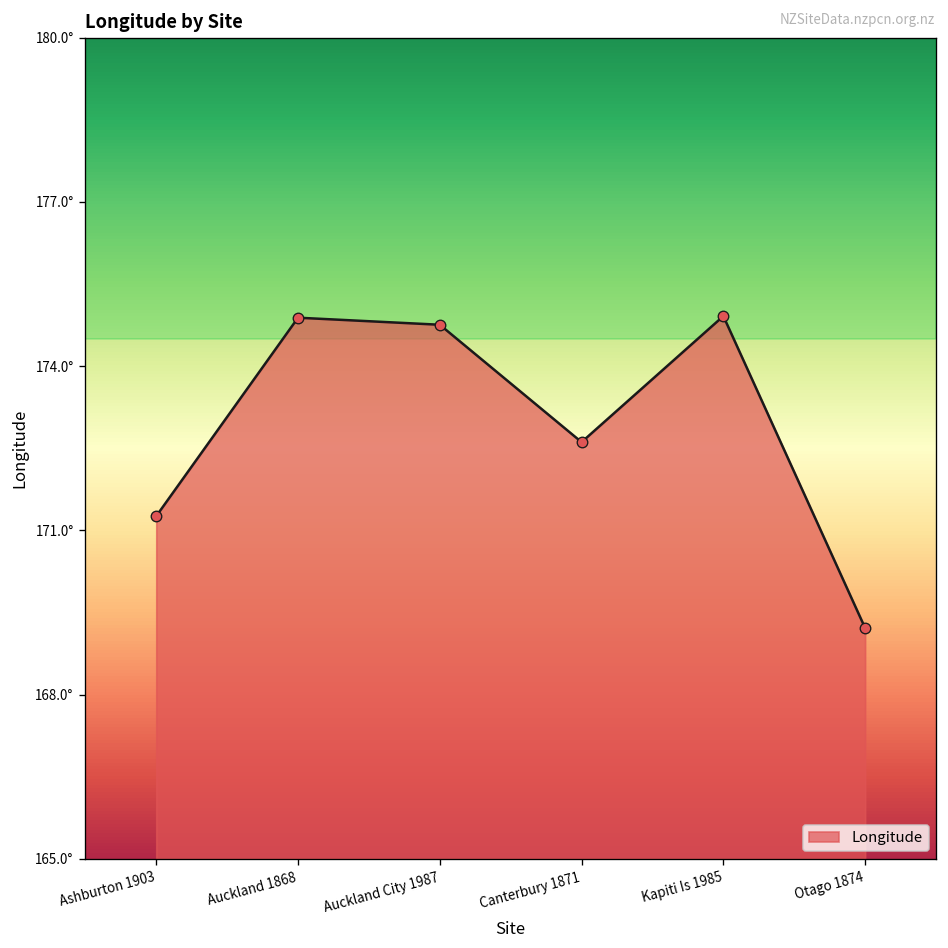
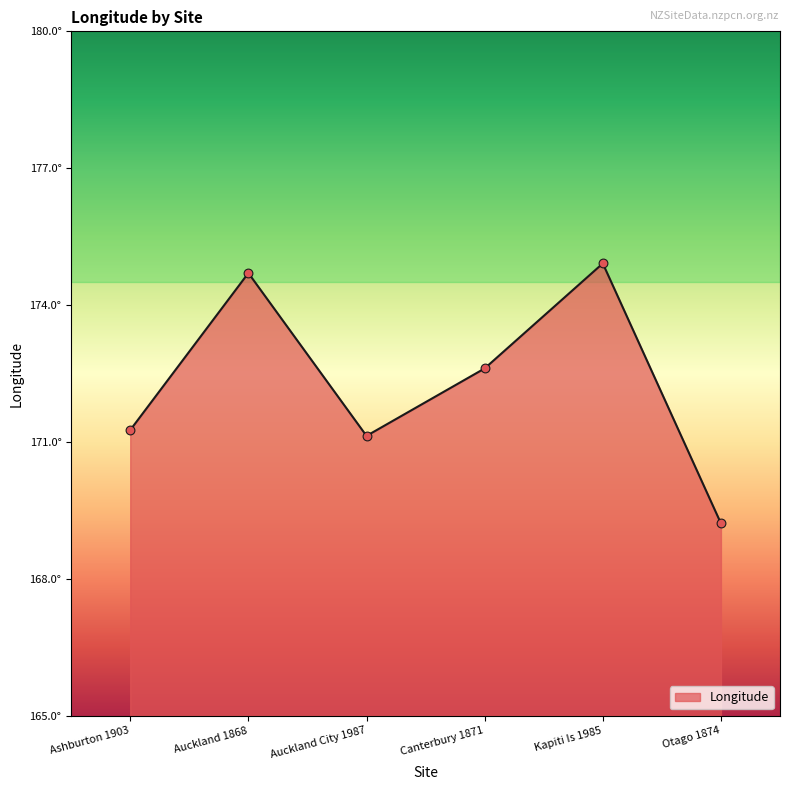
Auckland 1868: 174.9° -> 174.7°
Auckland City 1987: 174.8° -> 171.1°
